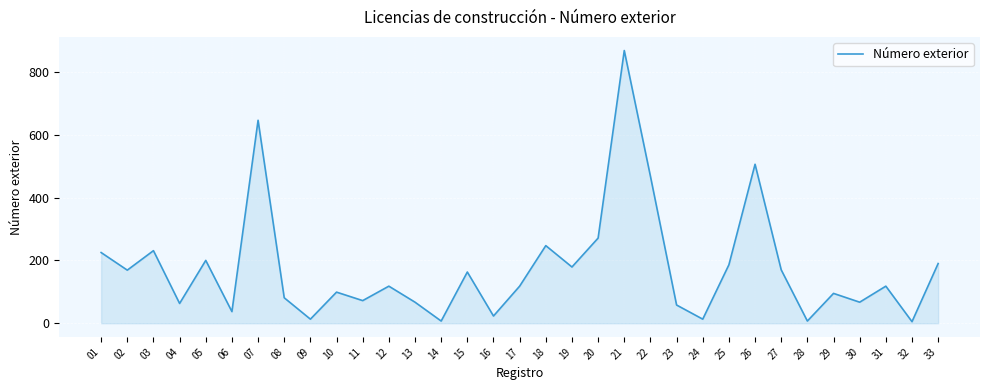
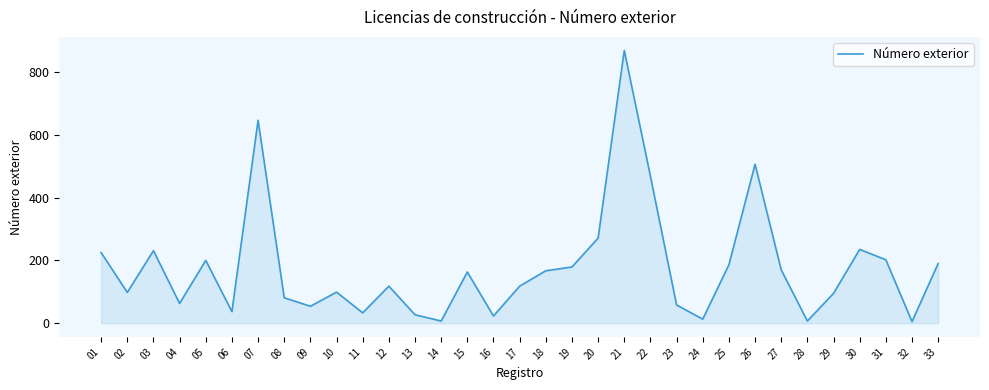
02: 170 -> 100
09: 10 -> 50
11: 70 -> 30
13: 70 -> 30
18: 250 -> 170
30: 70 -> 240
31: 120 -> 200
